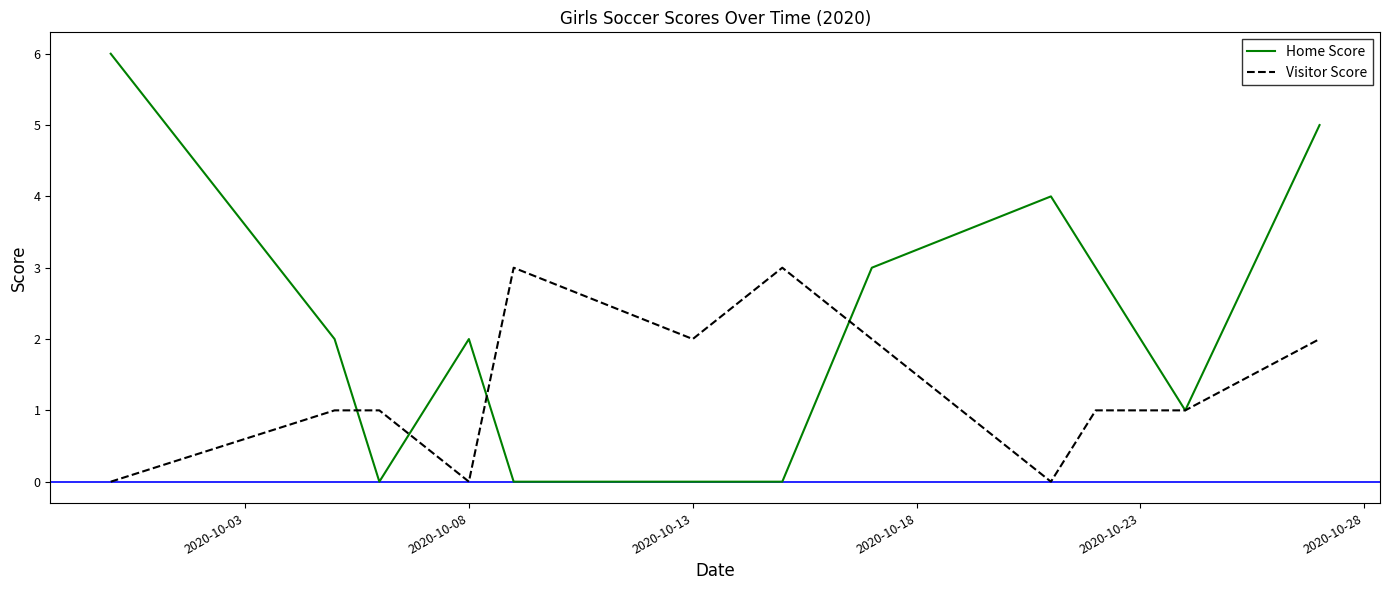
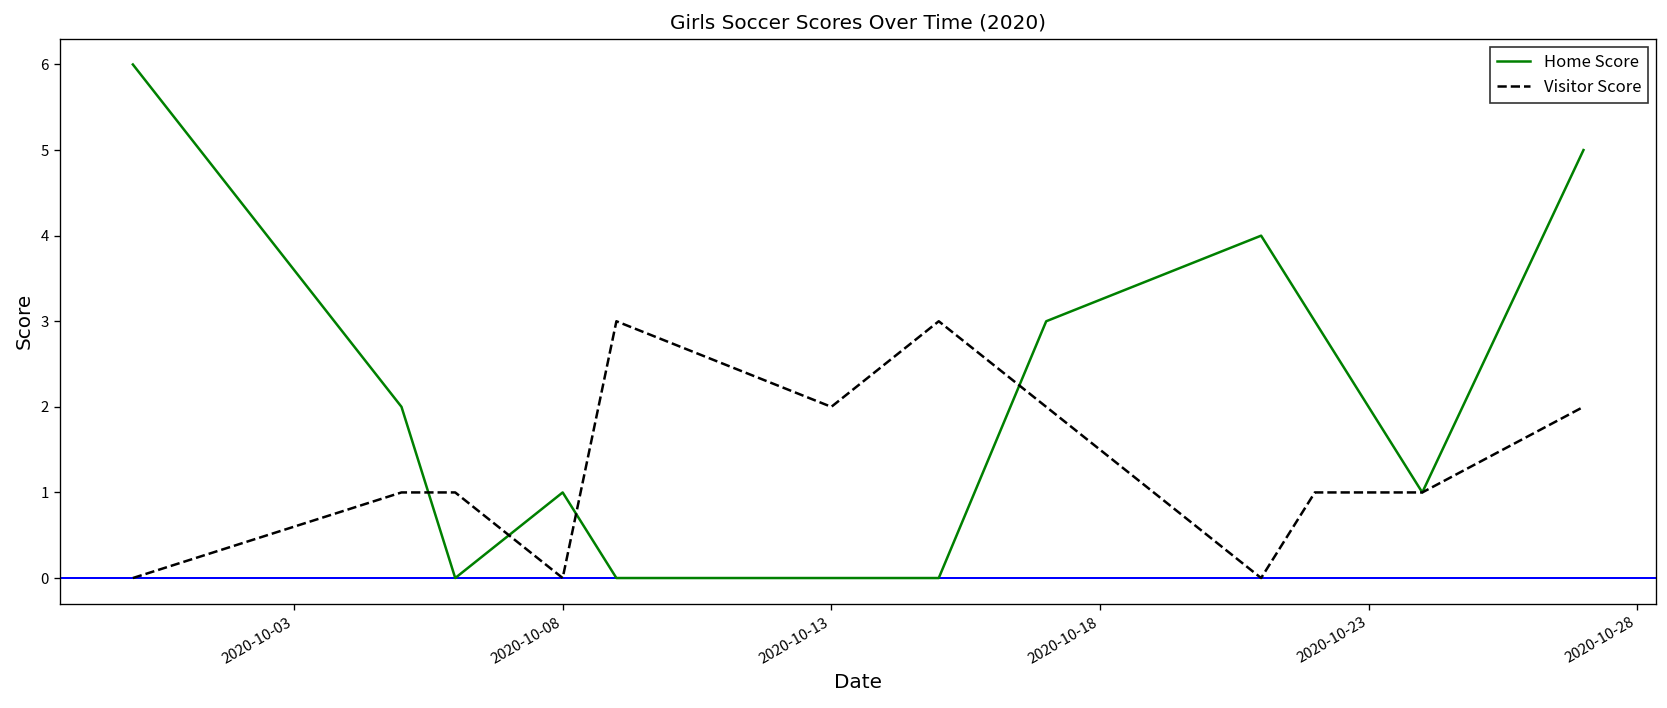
Home Score, 2020-10-08: 2 -> 1
